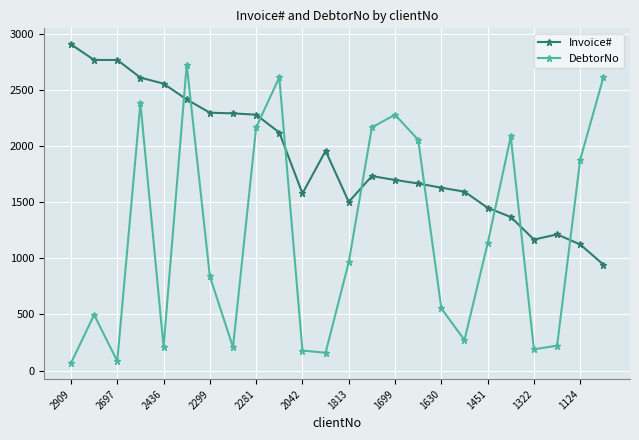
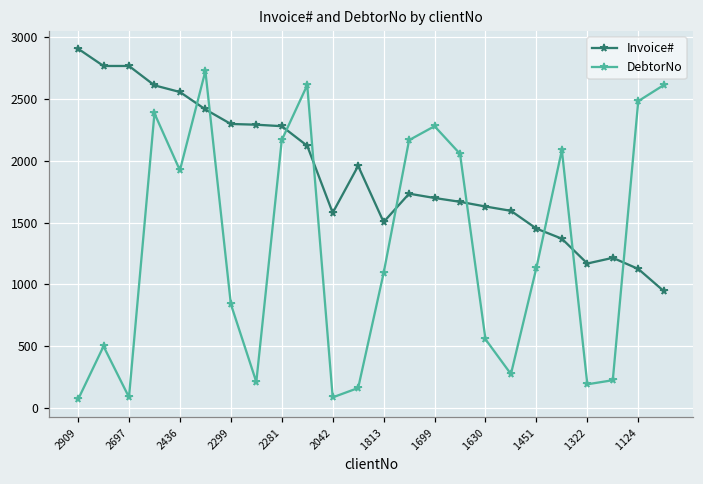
DebtorNo, 2436: 210 -> 1920
DebtorNo, 2042: 180 -> 80
DebtorNo, 1813: 970 -> 1090
DebtorNo, 1124: 1880 -> 2480
